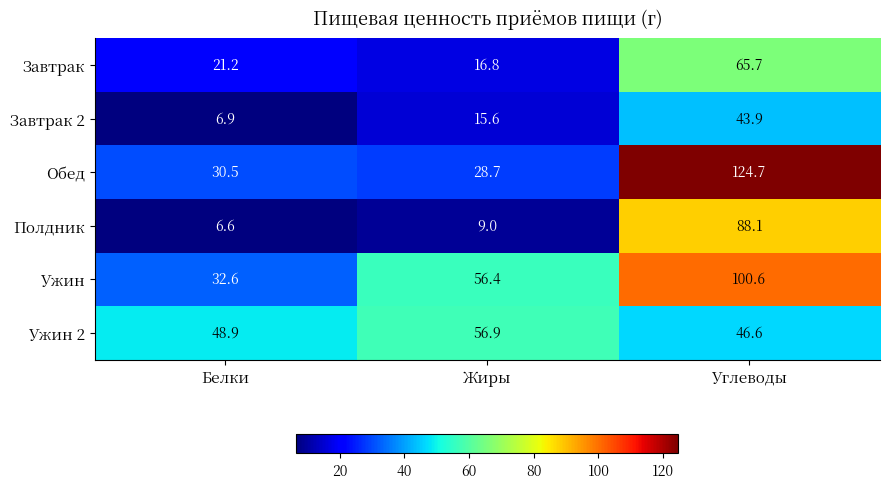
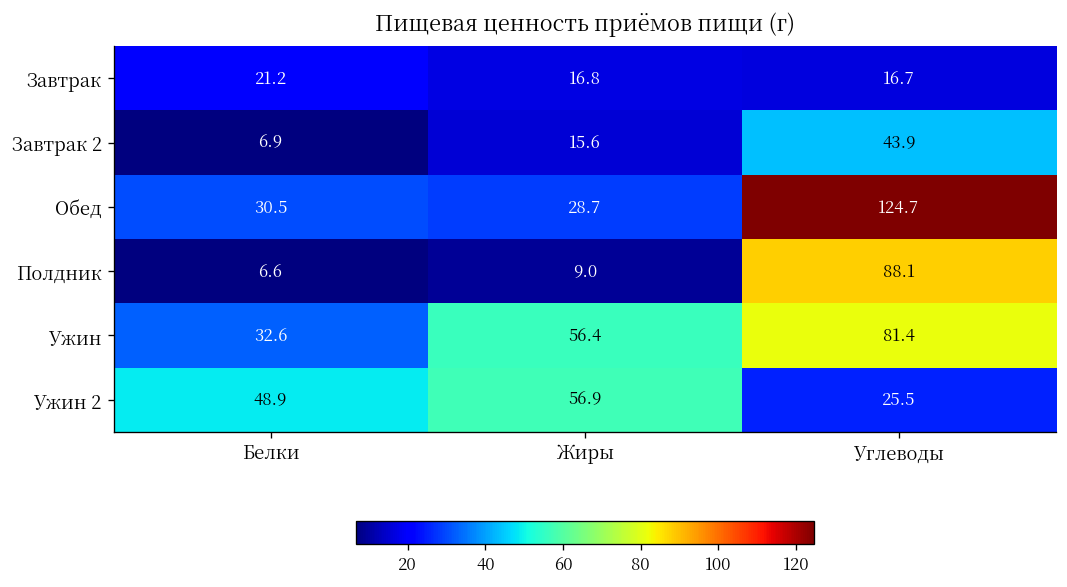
Завтрак, Углеводы: 65.7 -> 16.7
Ужин, Углеводы: 100.6 -> 81.4
Ужин 2, Углеводы: 46.6 -> 25.5
